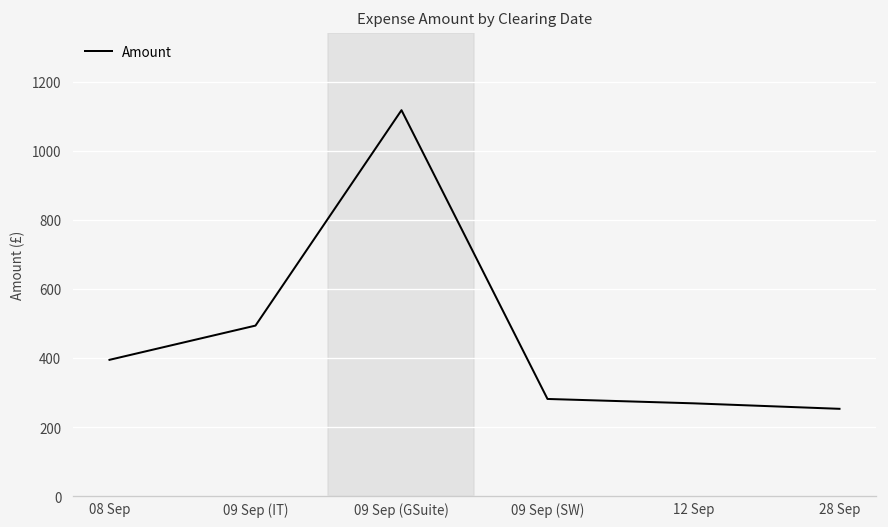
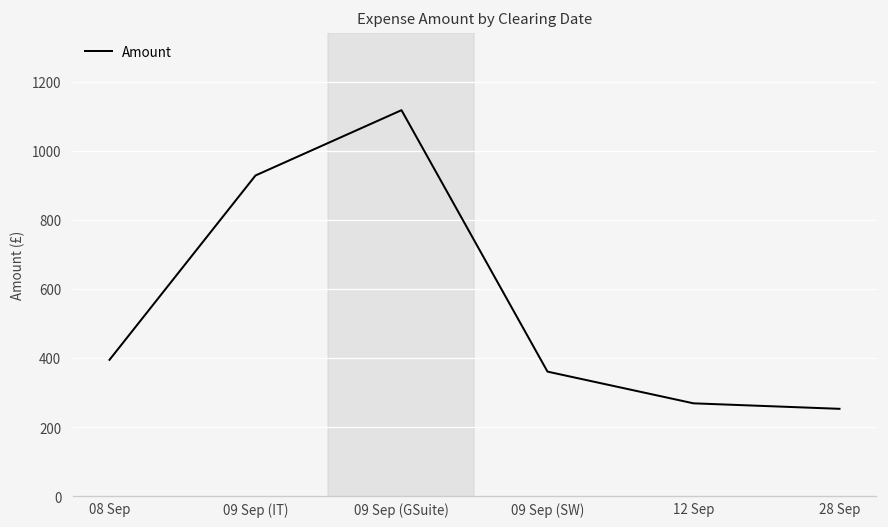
09 Sep (IT): 490 -> 930
09 Sep (SW): 280 -> 360
